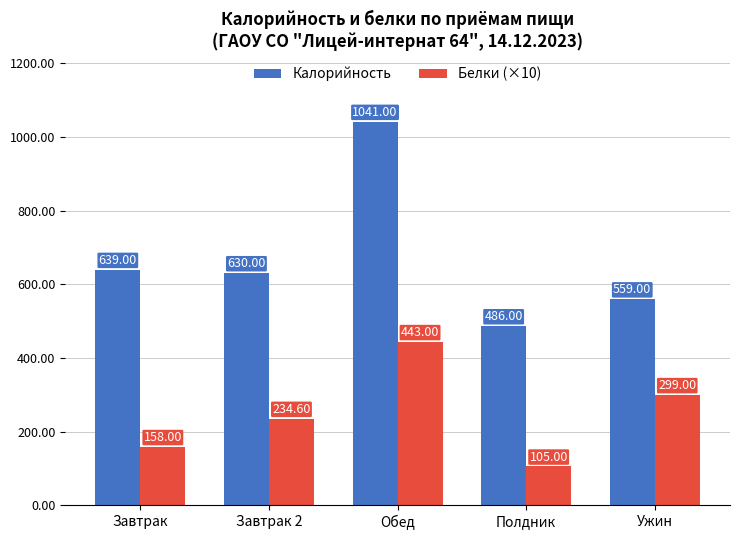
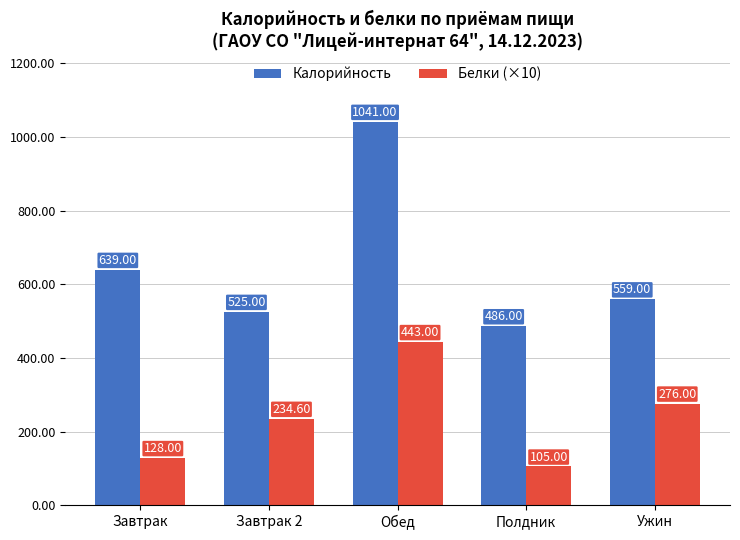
Белки (×10), Завтрак: 158.00 -> 128.00
Калорийность, Завтрак 2: 630.00 -> 525.00
Белки (×10), Ужин: 299.00 -> 276.00
